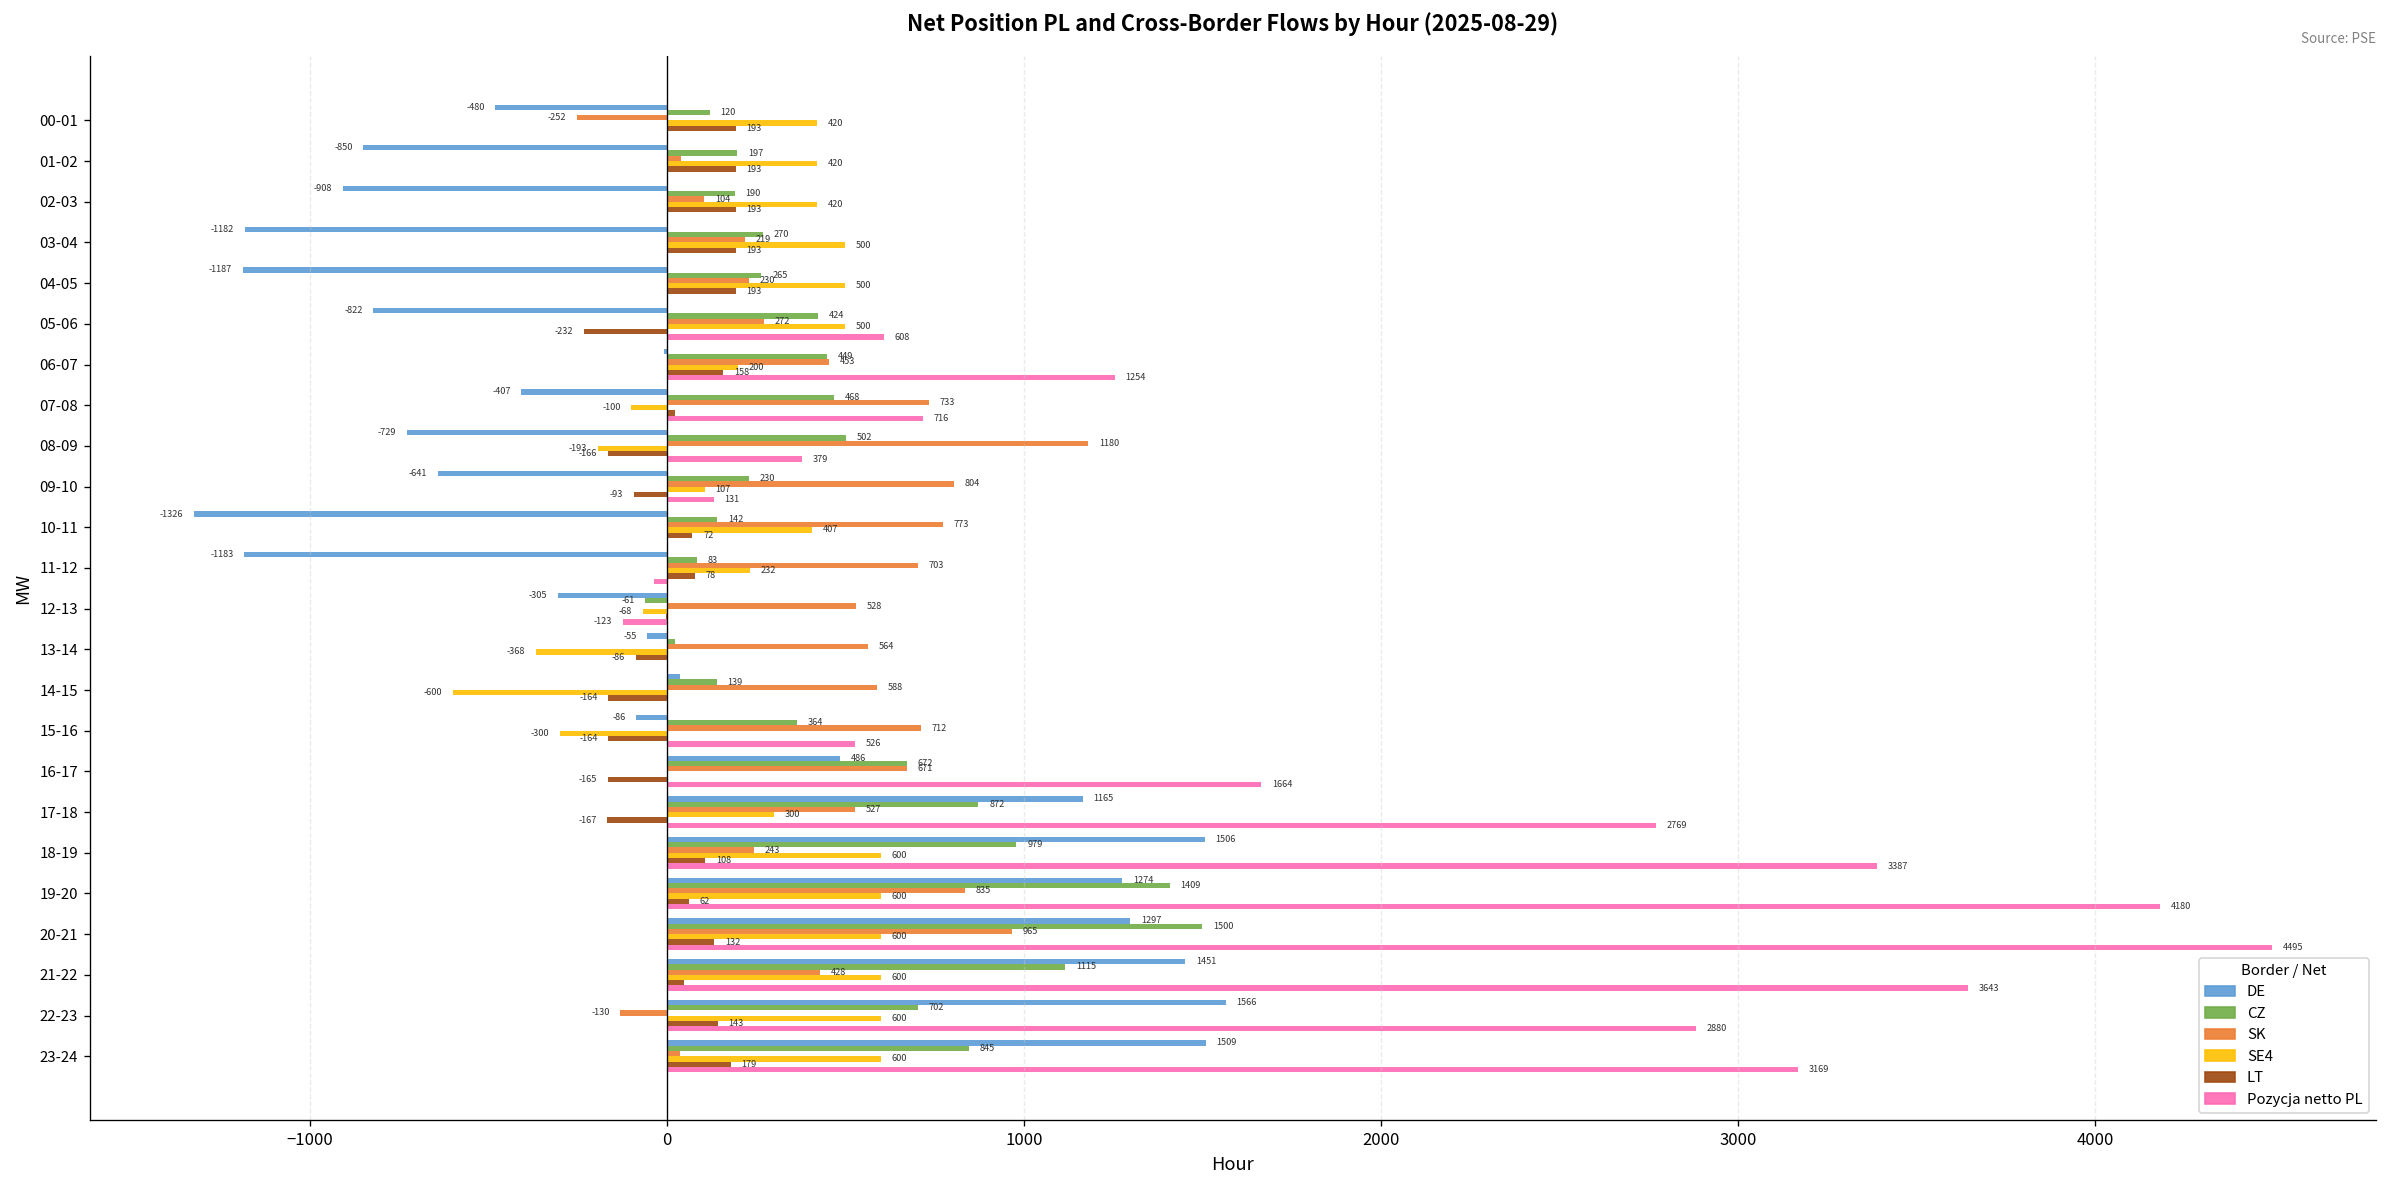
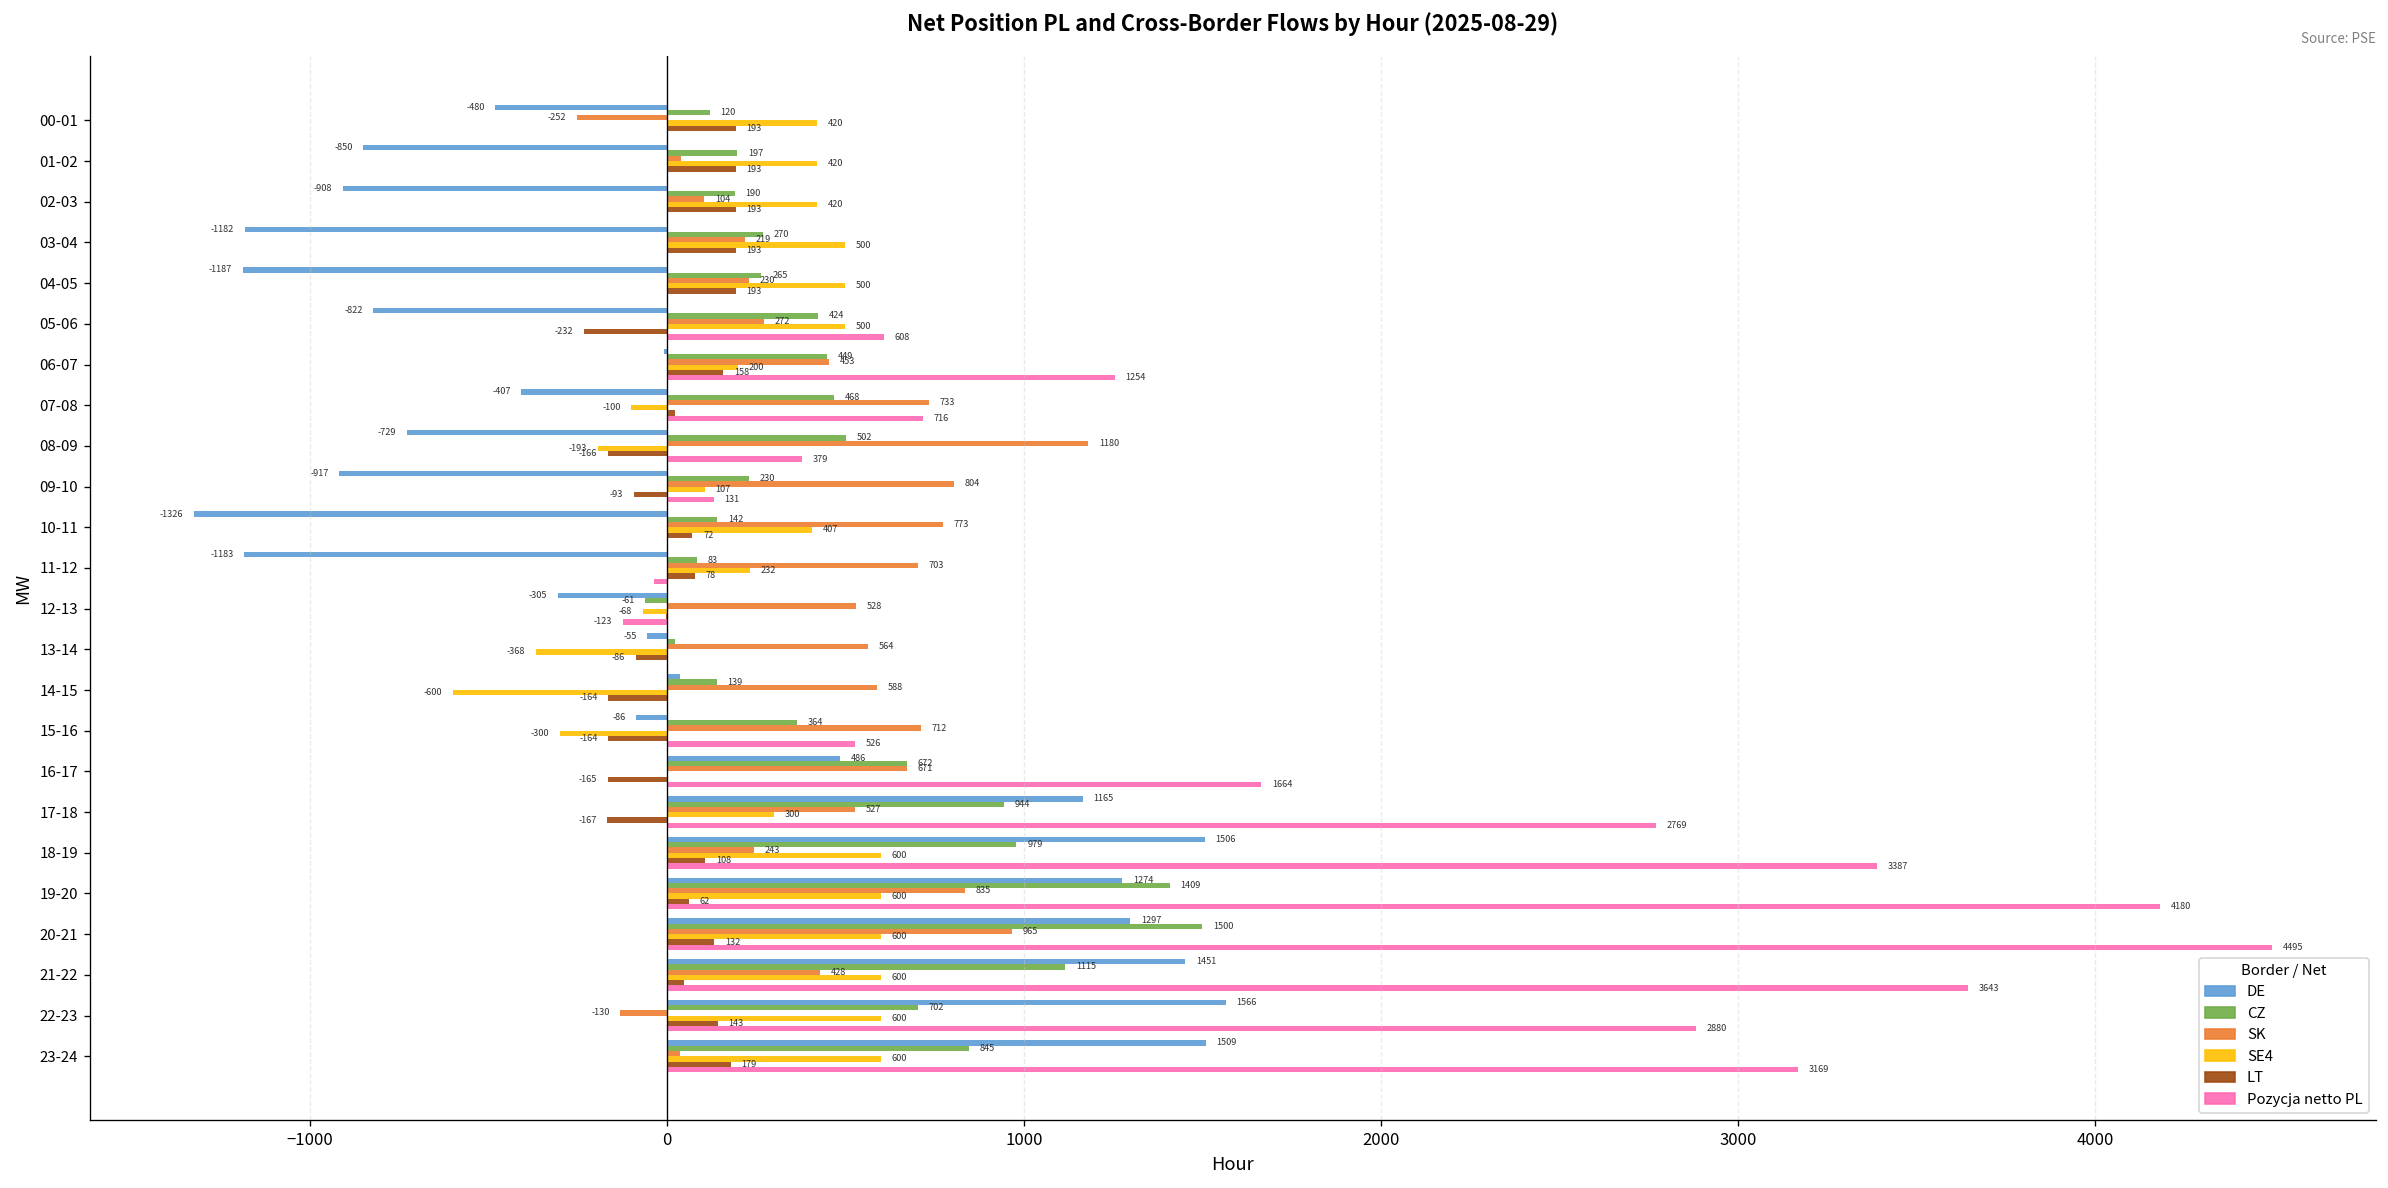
DE, 09-10: -641 -> -917
CZ, 17-18: 872 -> 944
